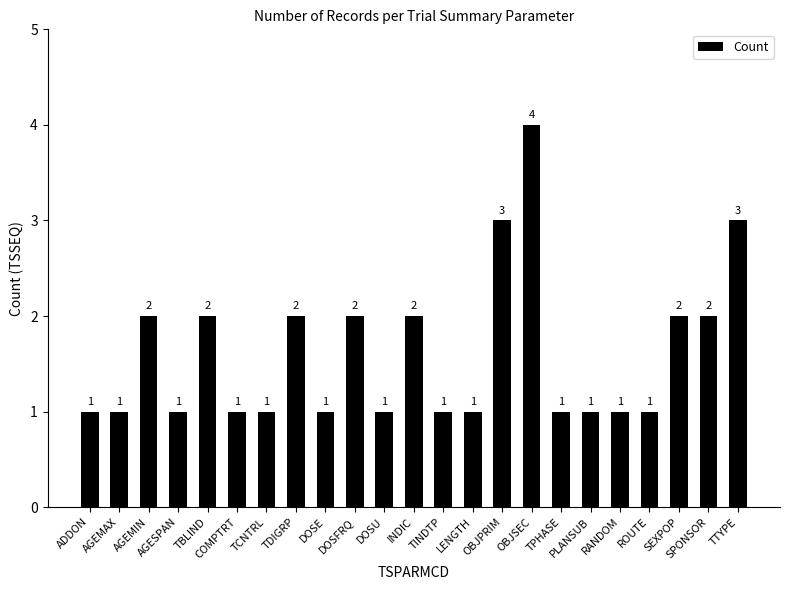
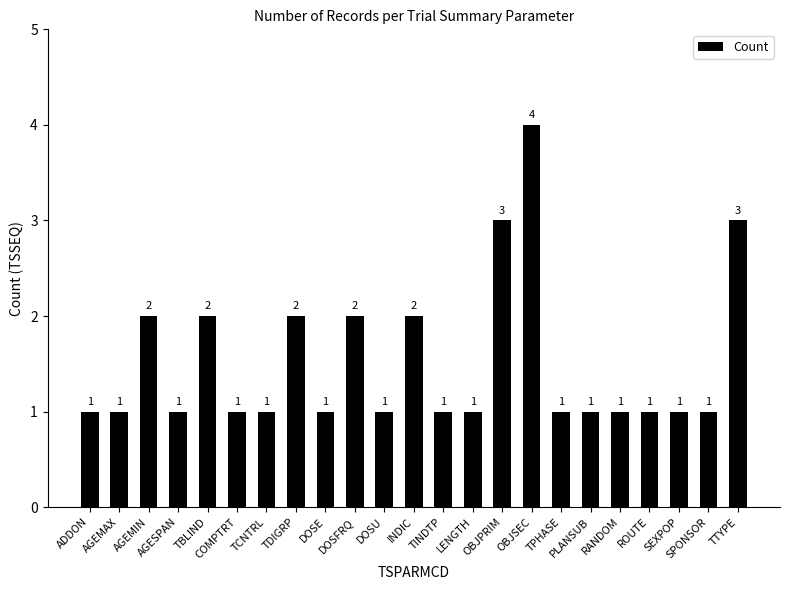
SEXPOP: 2 -> 1
SPONSOR: 2 -> 1
